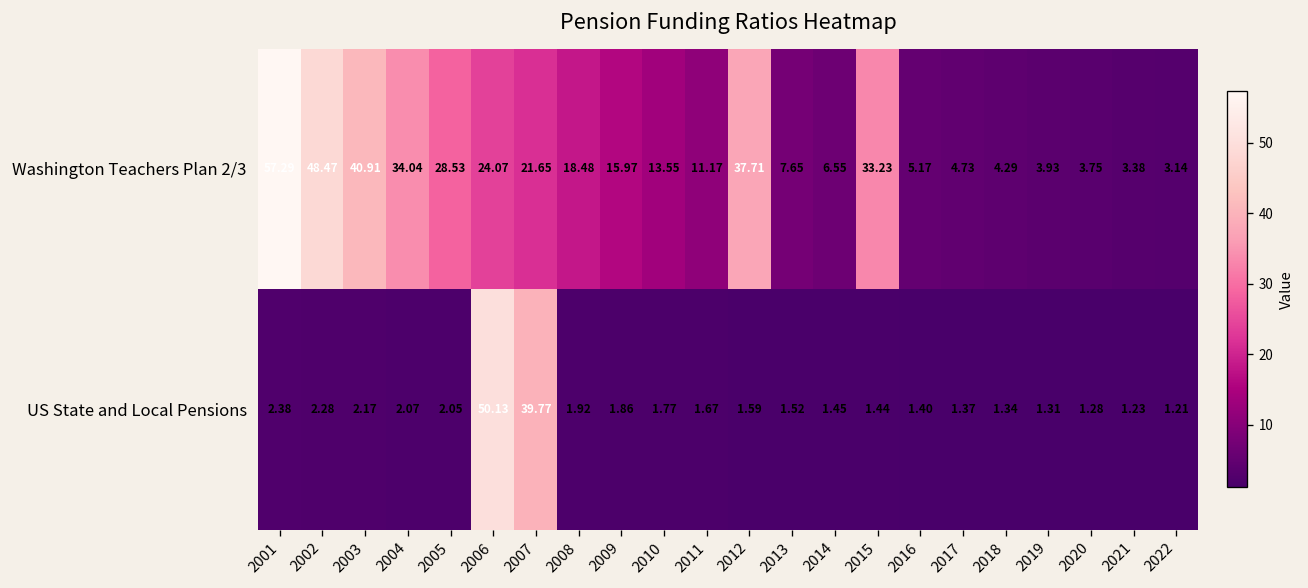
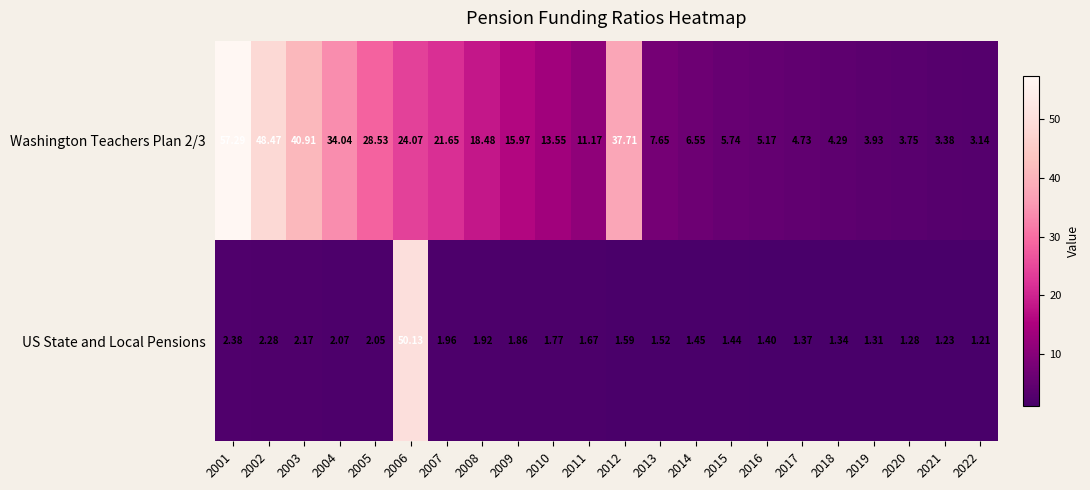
Washington Teachers Plan 2/3, 2015: 33.23 -> 5.74
US State and Local Pensions, 2007: 39.77 -> 1.96
